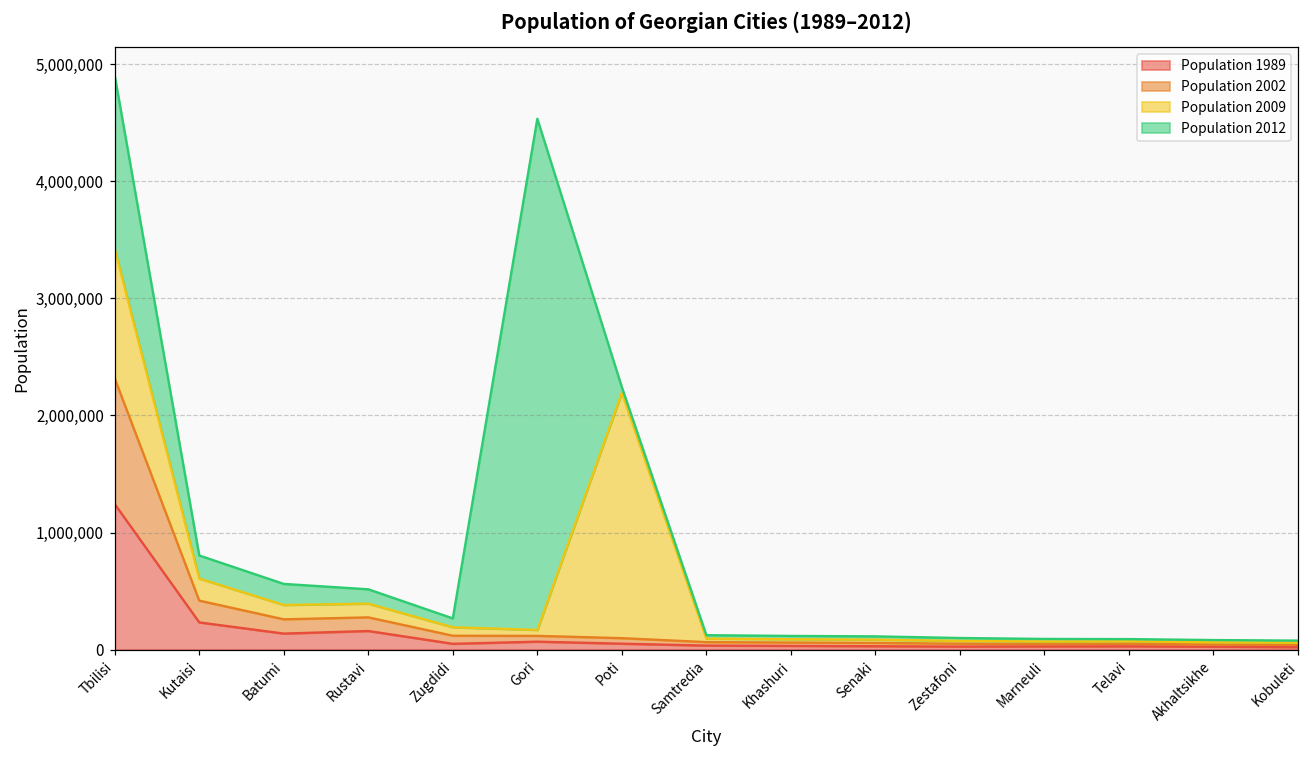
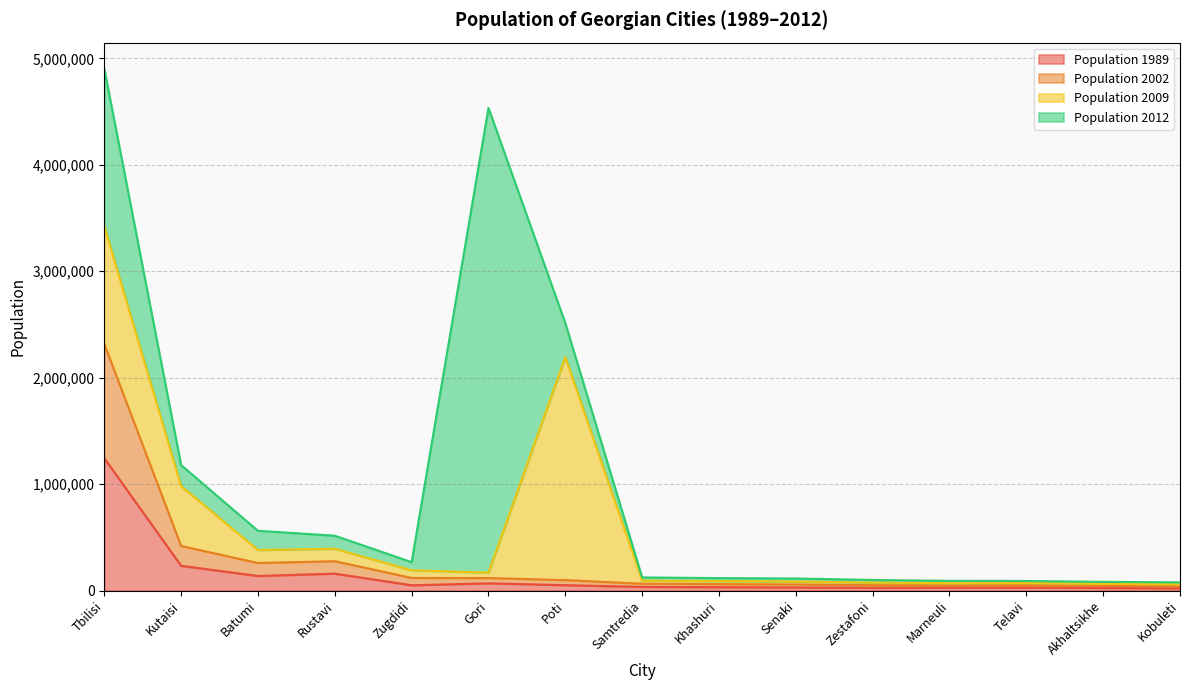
Population 2009, Kutaisi: 190,000 -> 560,000
Population 2012, Poti: 50,000 -> 320,000
